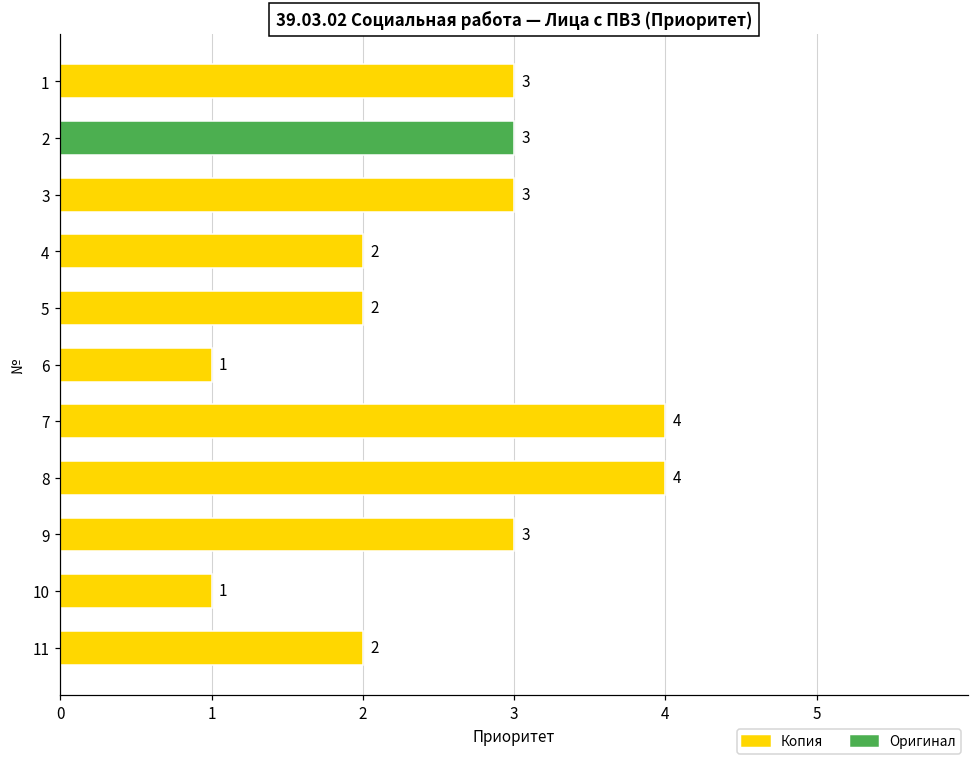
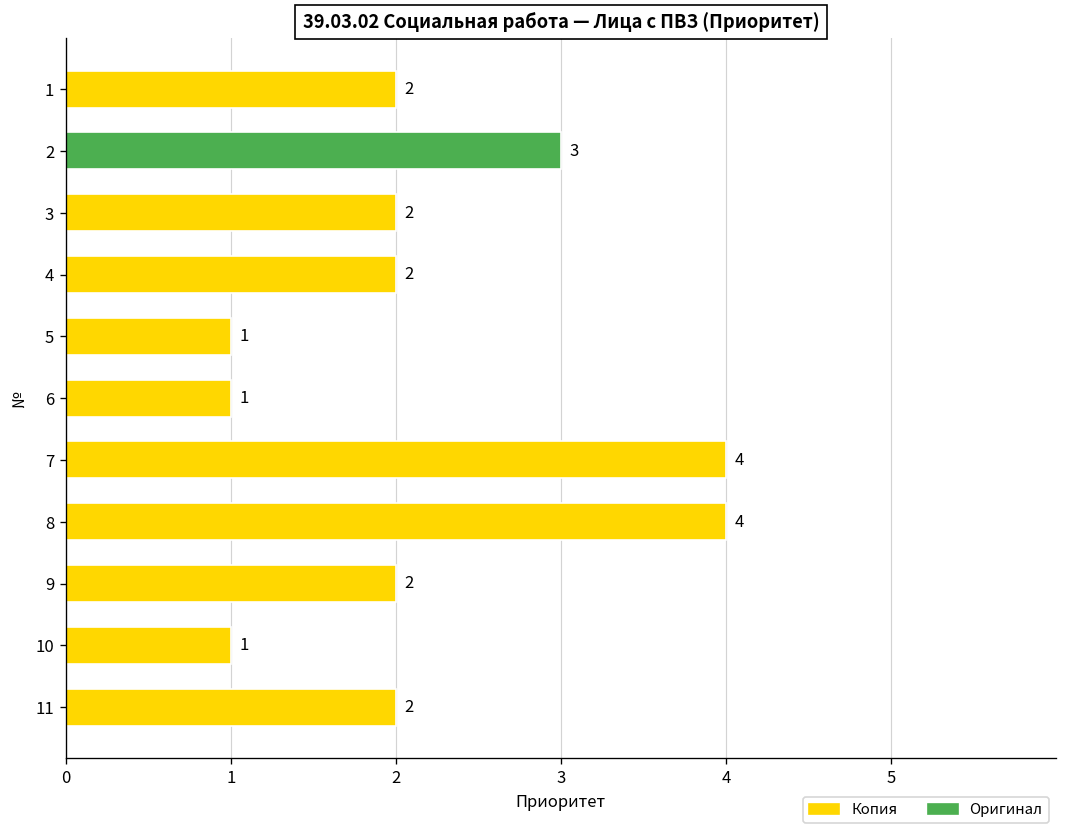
1: 3 -> 2
3: 3 -> 2
5: 2 -> 1
9: 3 -> 2
